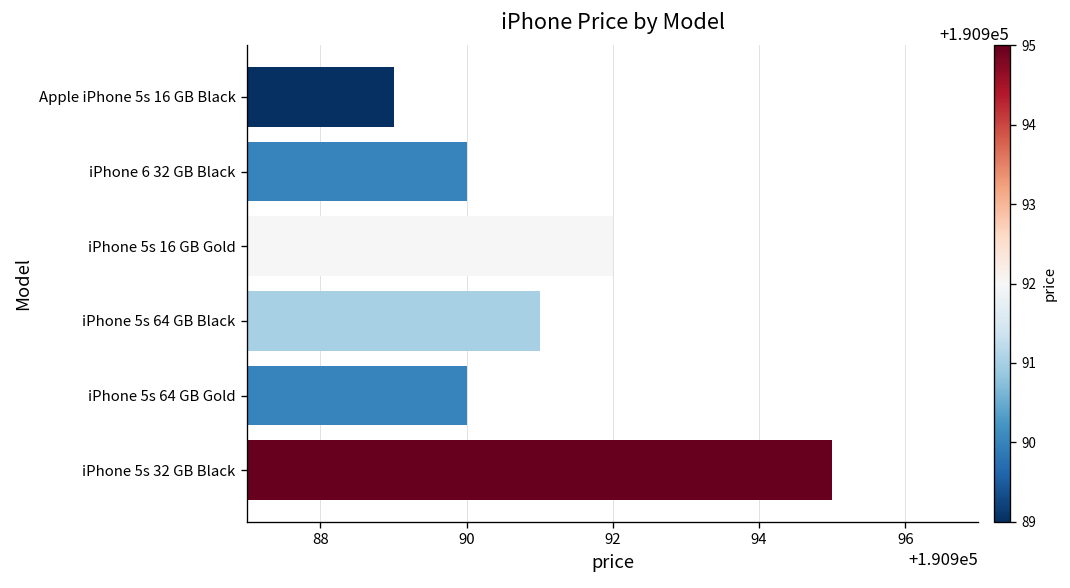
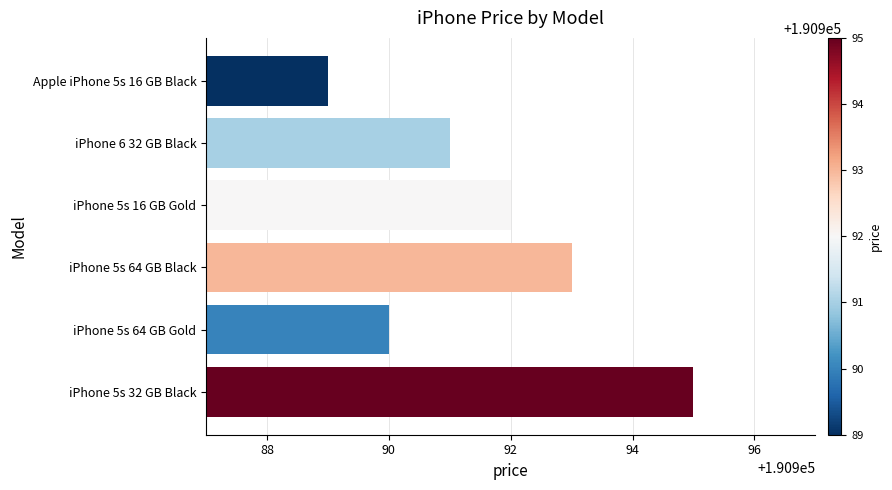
iPhone 6 32 GB Black: 190990 -> 190991
iPhone 5s 64 GB Black: 190991 -> 190993
